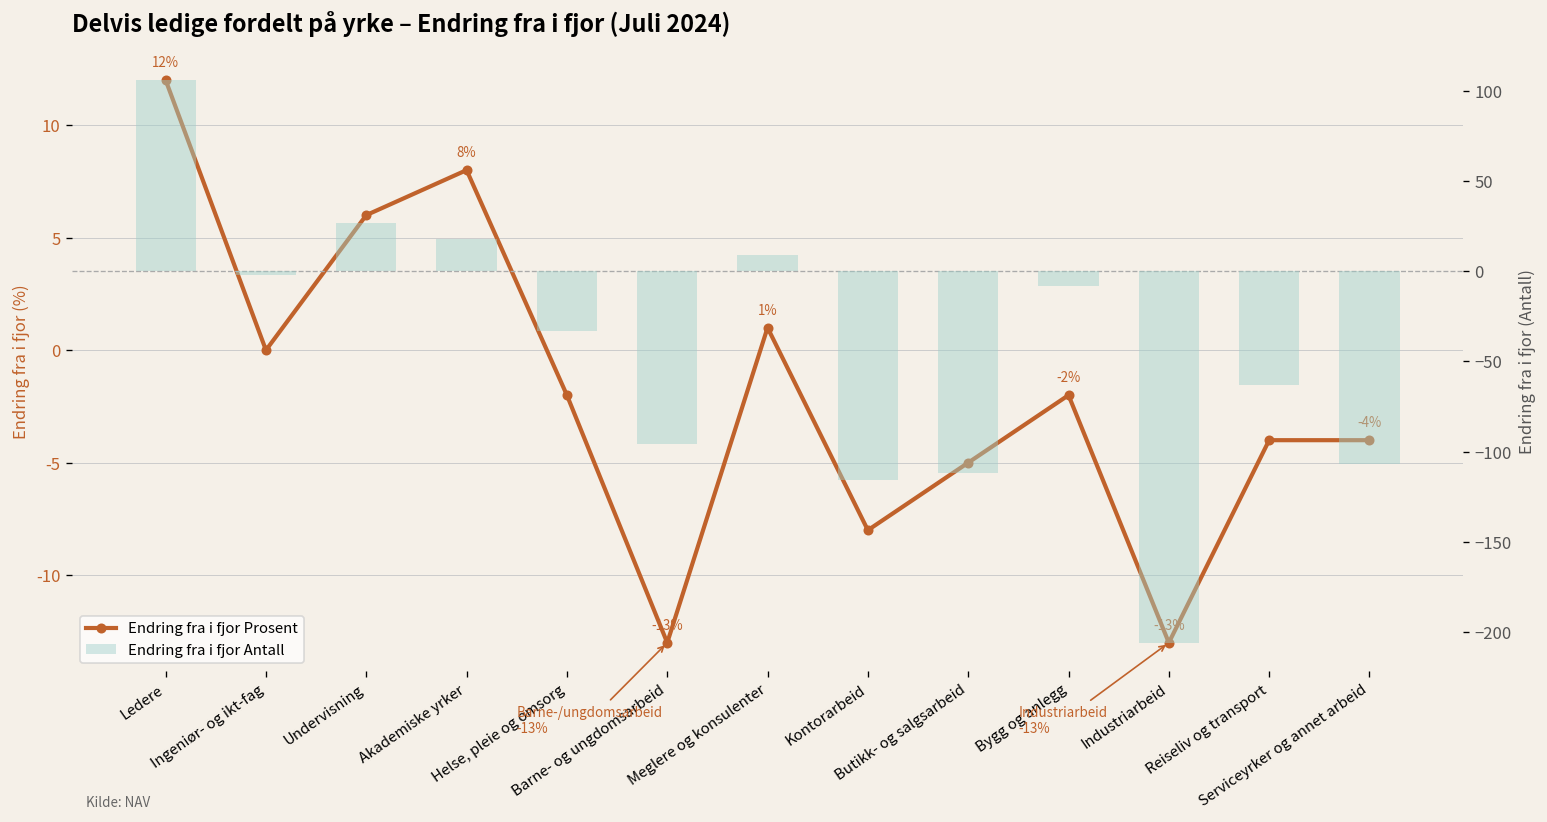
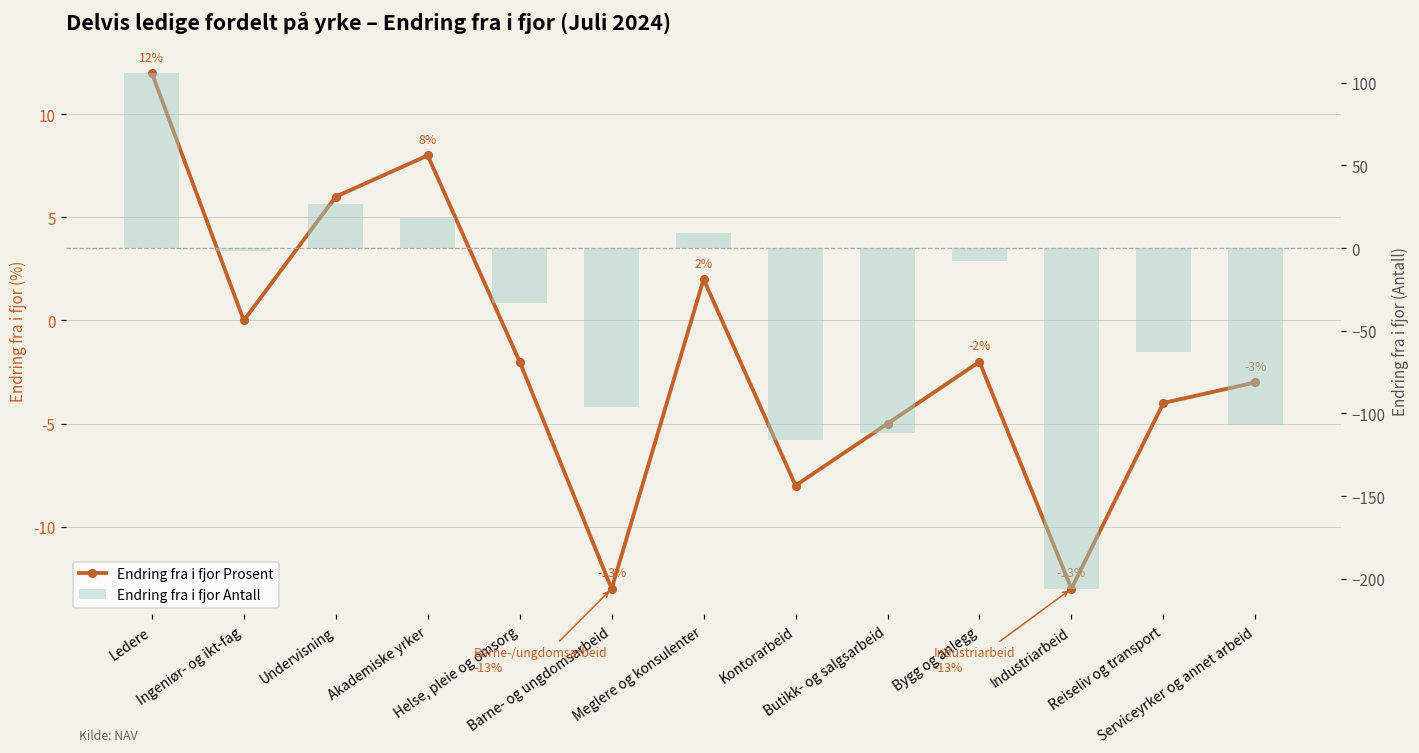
Endring fra i fjor Prosent, Meglere og konsulenter: 1% -> 2%
Endring fra i fjor Prosent, Serviceyrker og annet arbeid: -4% -> -3%
